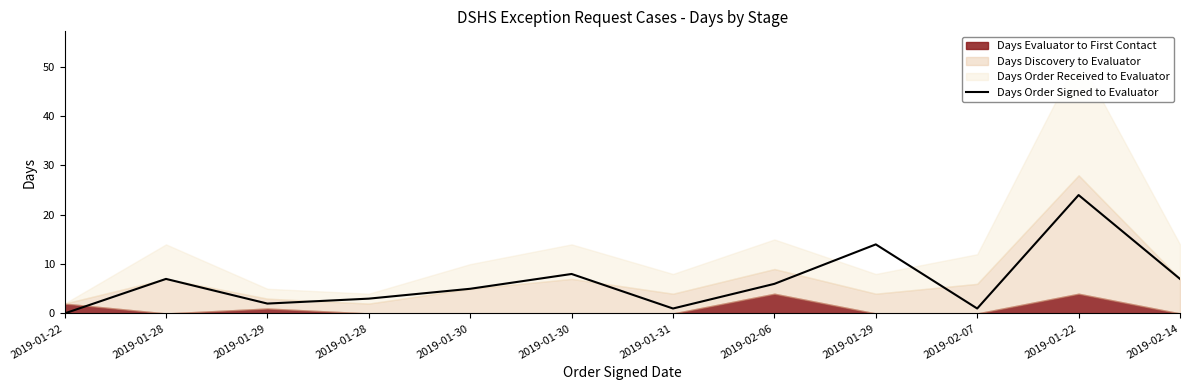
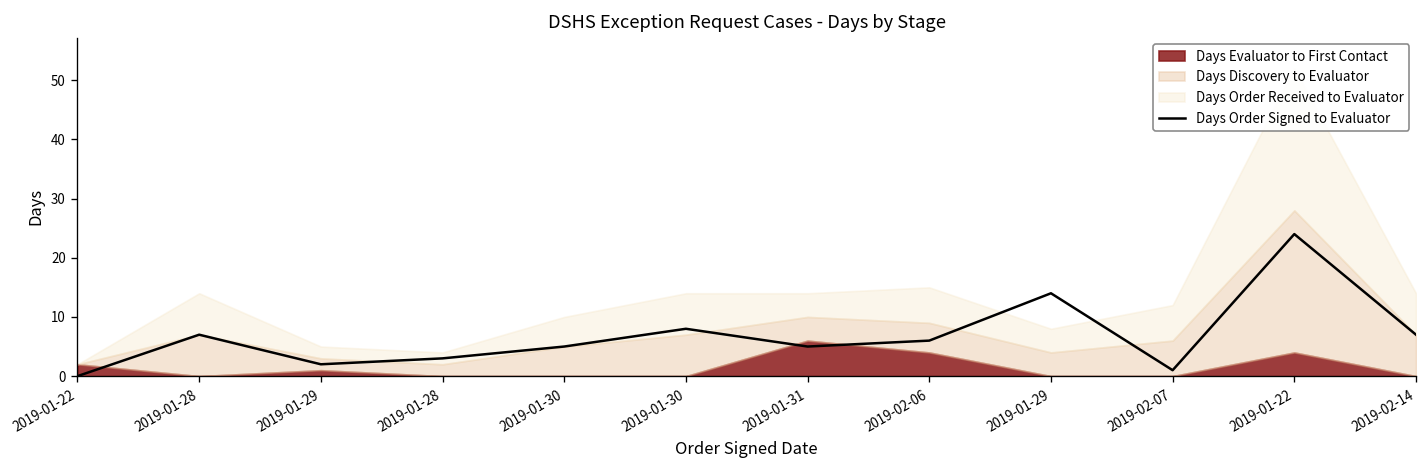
Days Order Signed to Evaluator, 2019-01-31: 1 -> 5
Days Evaluator to First Contact, 2019-01-31: 0 -> 6
